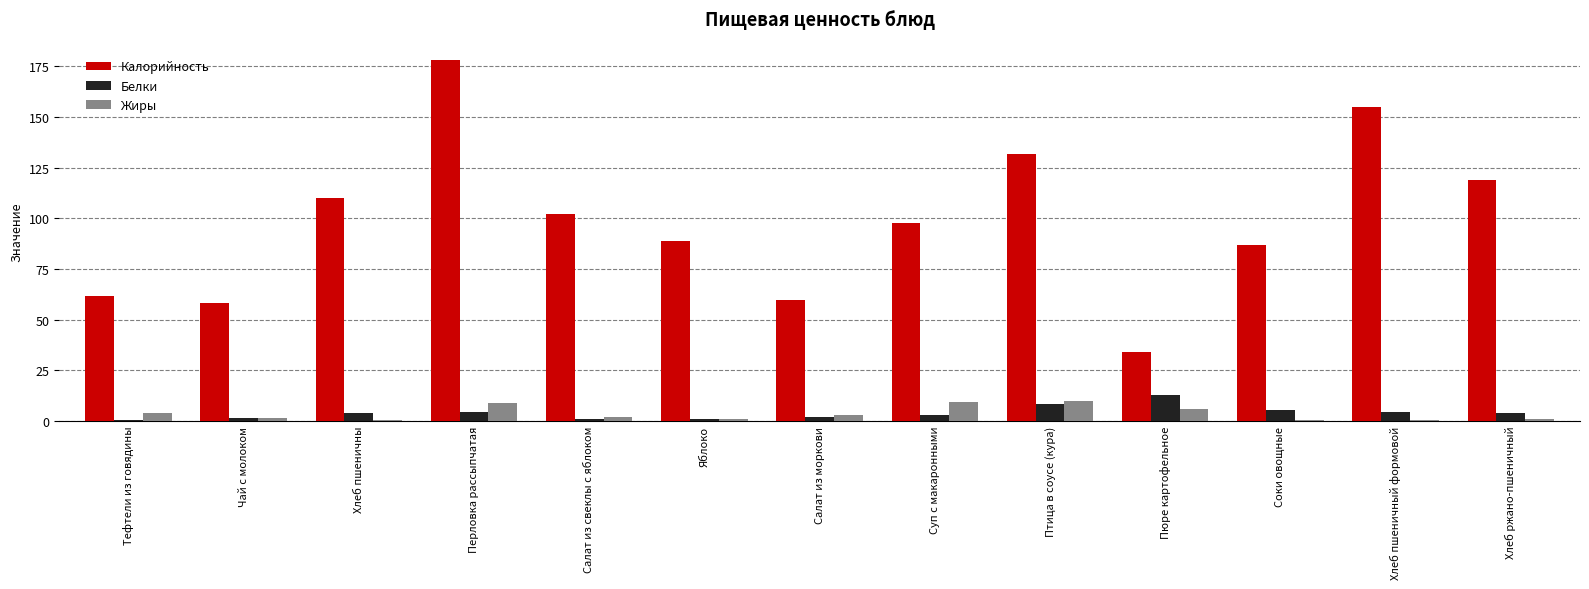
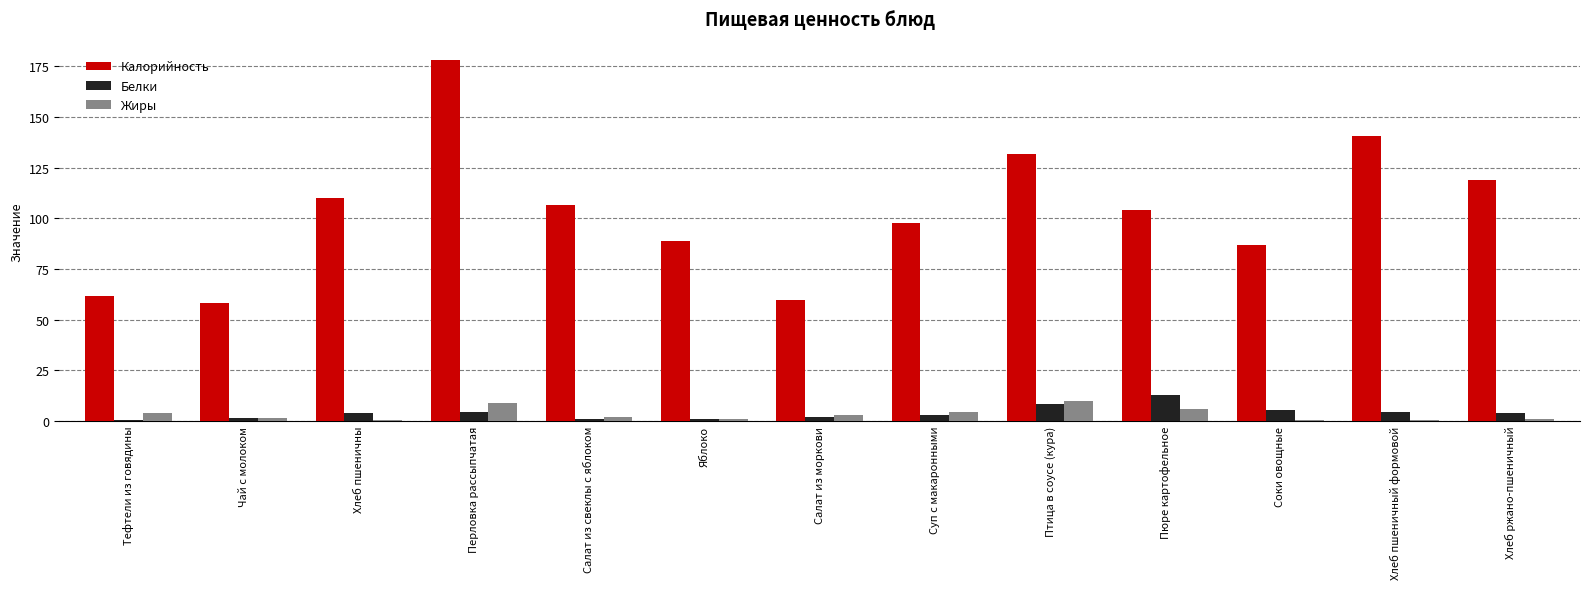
Калорийность, Салат из свеклы с яблоком: 102 -> 107
Жиры, Суп с макаронными: 10 -> 4
Калорийность, Пюре картофельное: 34 -> 104
Калорийность, Хлеб пшеничный формовой: 155 -> 140
